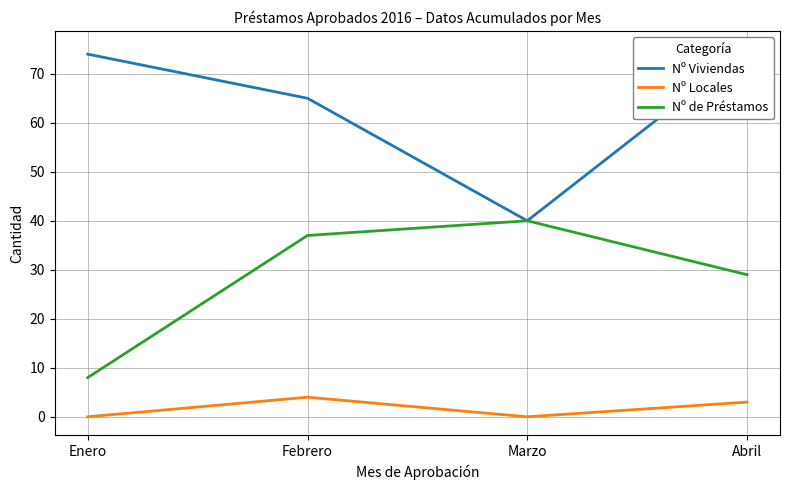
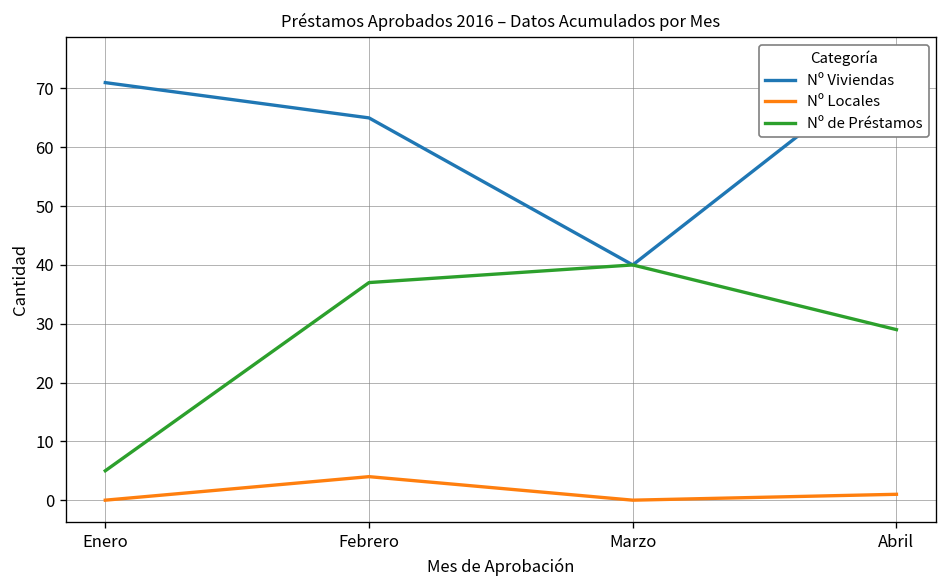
Nº Viviendas, Enero: 74 -> 71
Nº de Préstamos, Enero: 8 -> 5
Nº Locales, Abril: 3 -> 1
